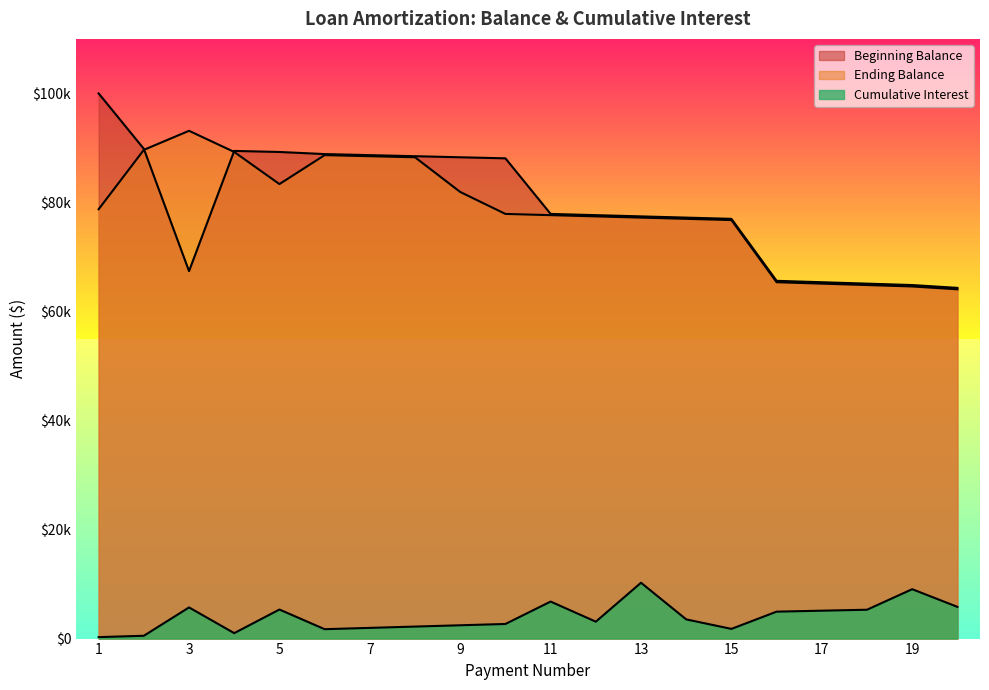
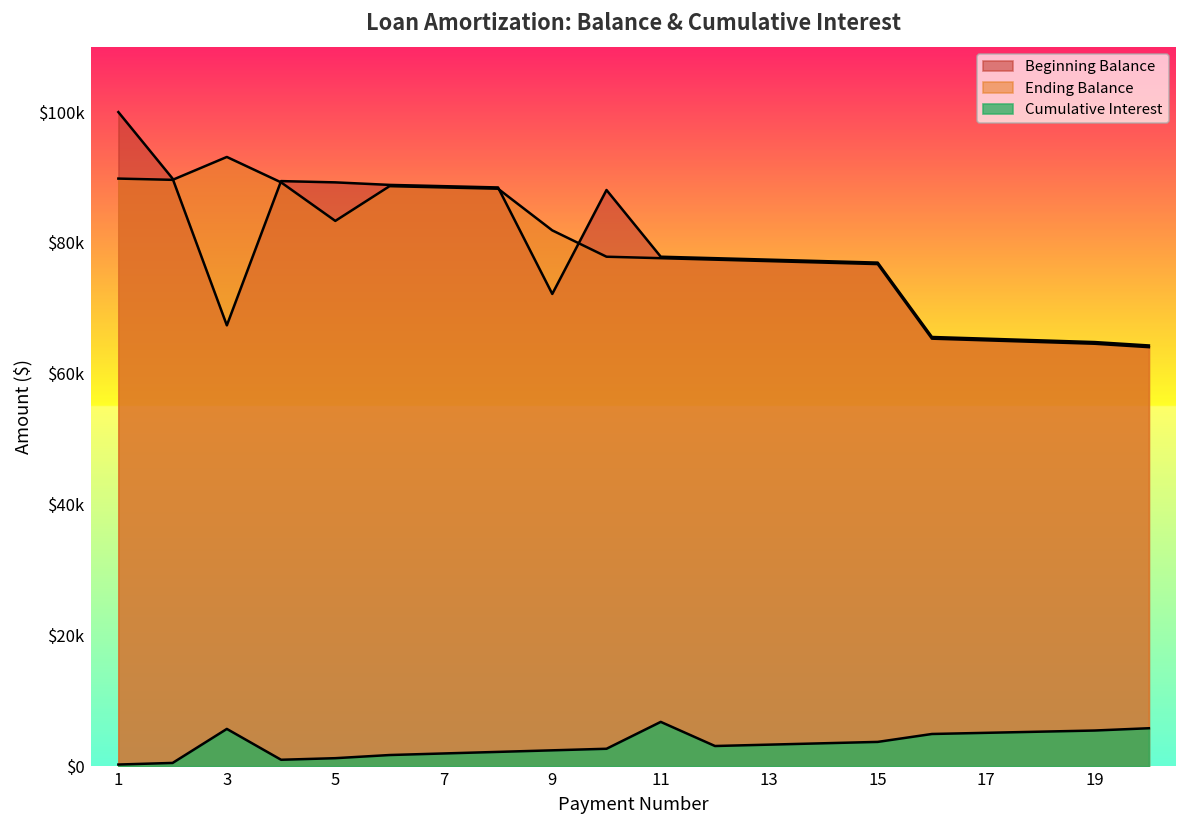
Ending Balance, 1: $79000 -> $90000
Cumulative Interest, 5: $5000 -> $1000
Beginning Balance, 9: $88000 -> $72000
Cumulative Interest, 13: $10000 -> $3000
Cumulative Interest, 15: $2000 -> $4000
Cumulative Interest, 19: $9000 -> $5000
